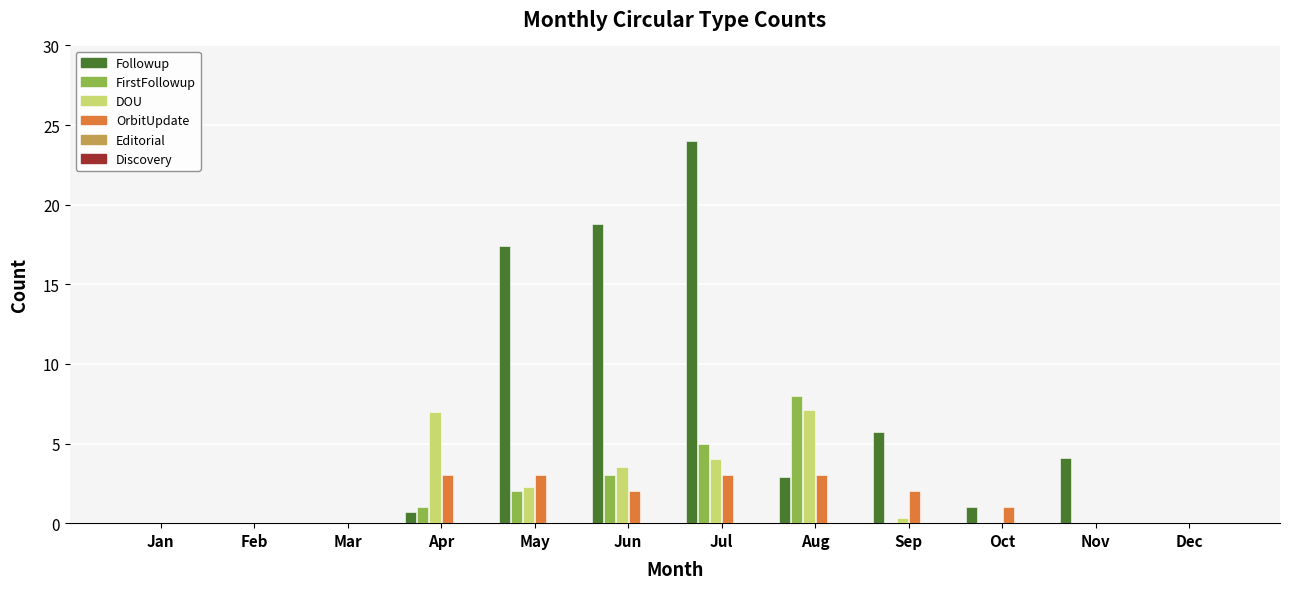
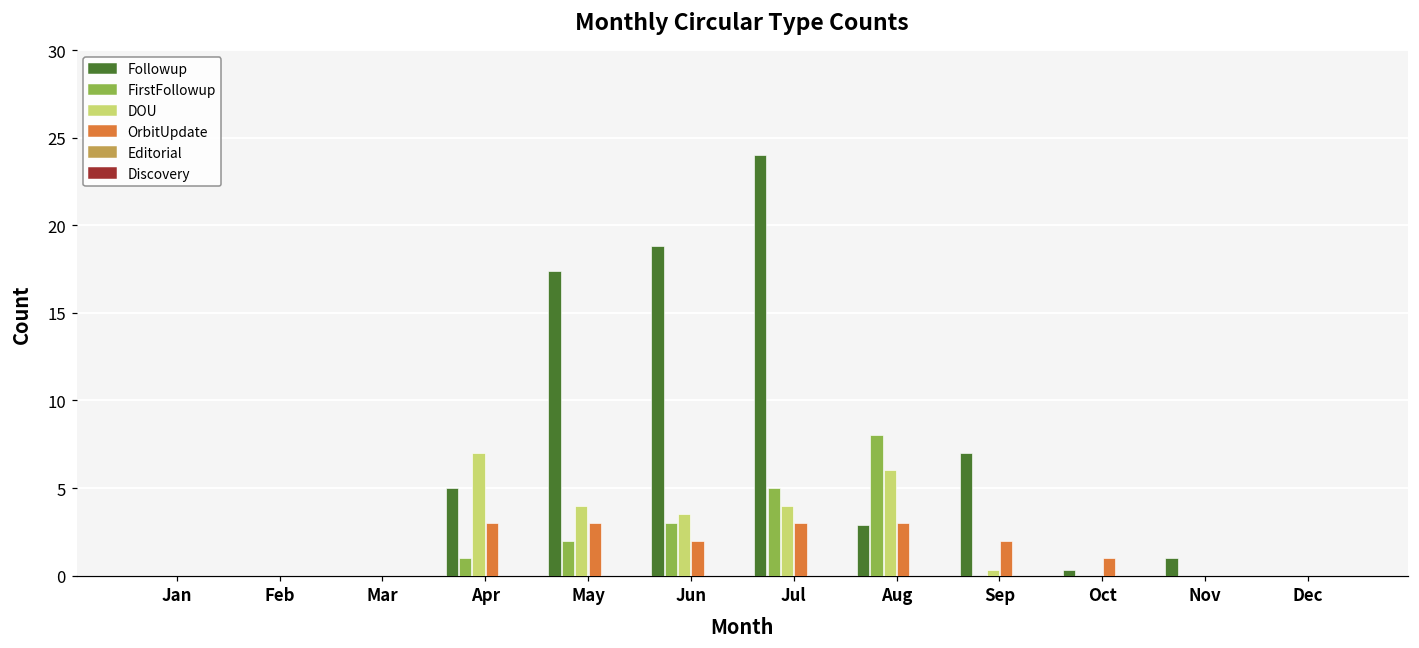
Followup, Apr: 0.7 -> 5.0
DOU, May: 2.3 -> 4.0
DOU, Aug: 7.1 -> 6.0
Followup, Sep: 5.7 -> 7.0
Followup, Oct: 1.0 -> 0.3
Followup, Nov: 4.1 -> 1.0
